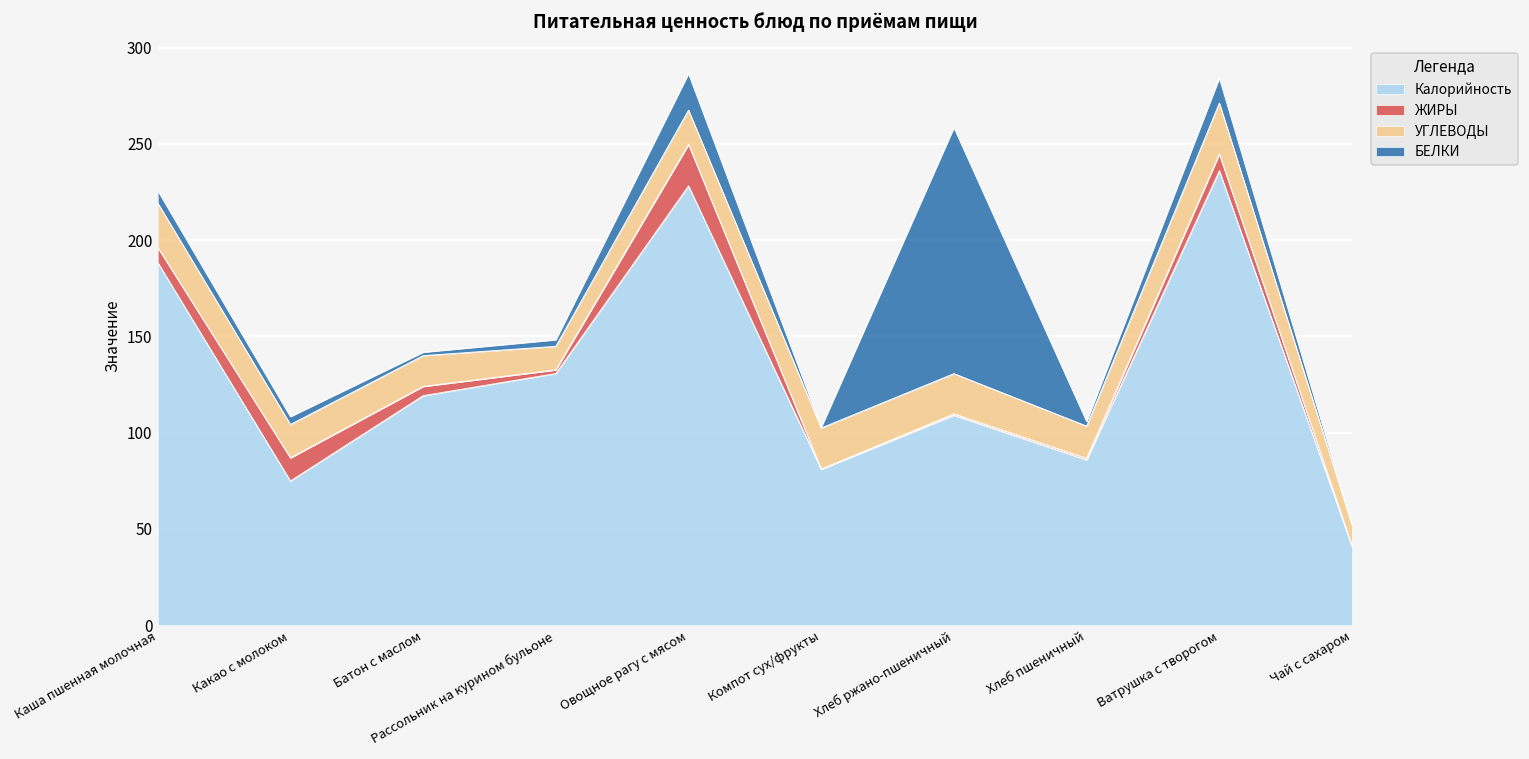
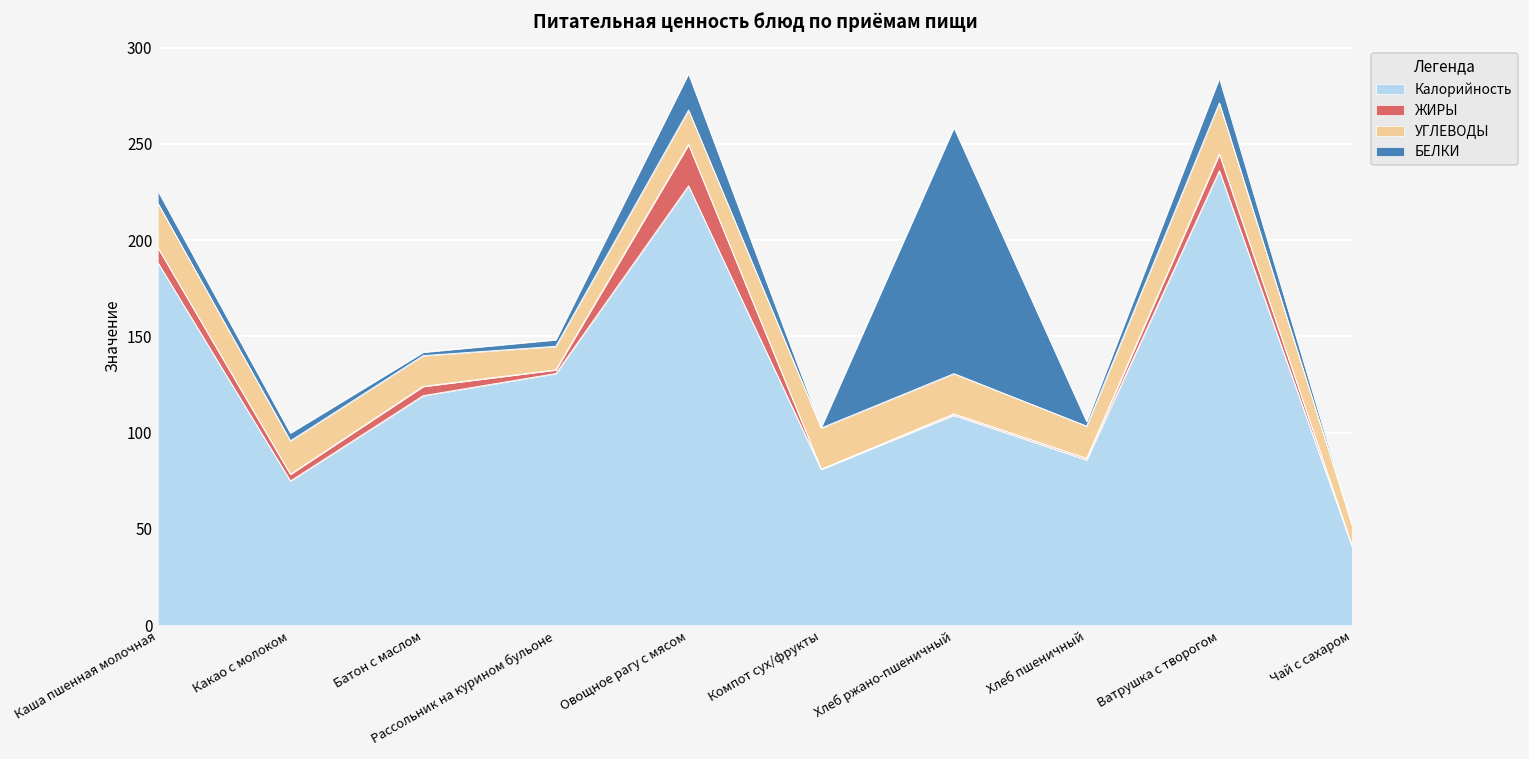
ЖИРЫ, Какао с молоком: 12 -> 4
